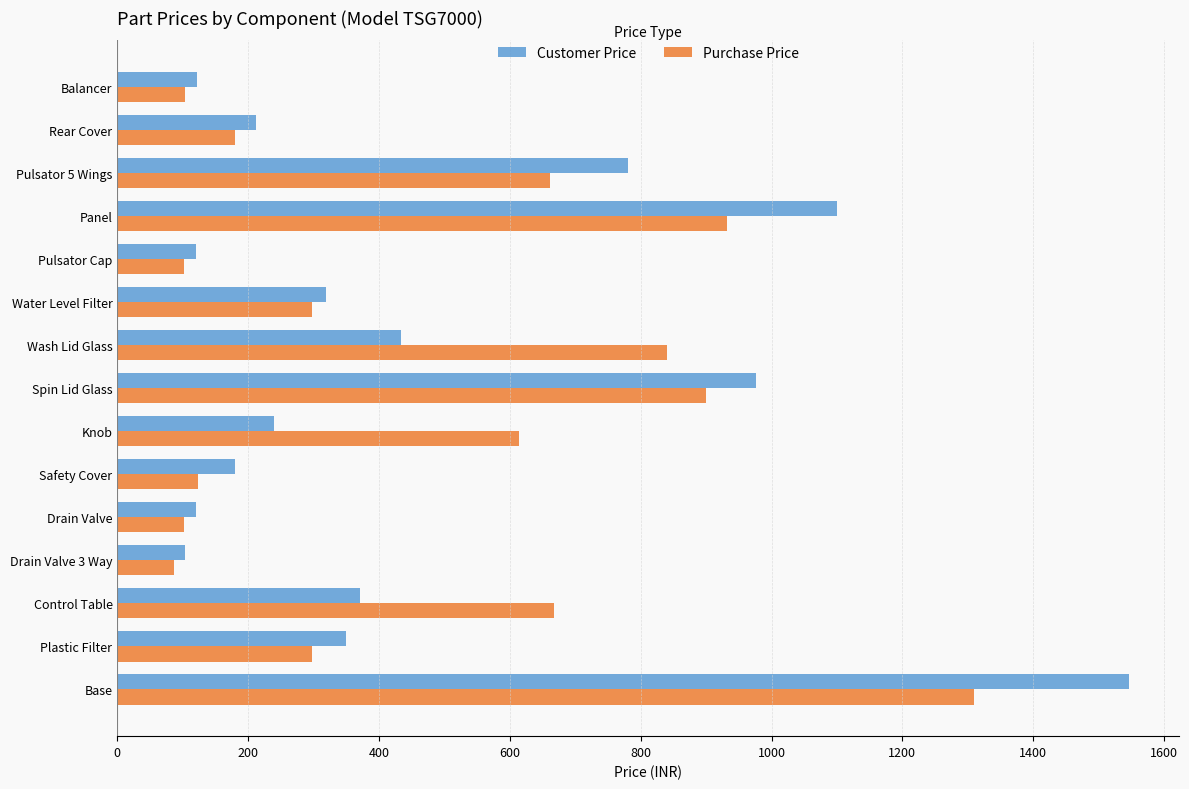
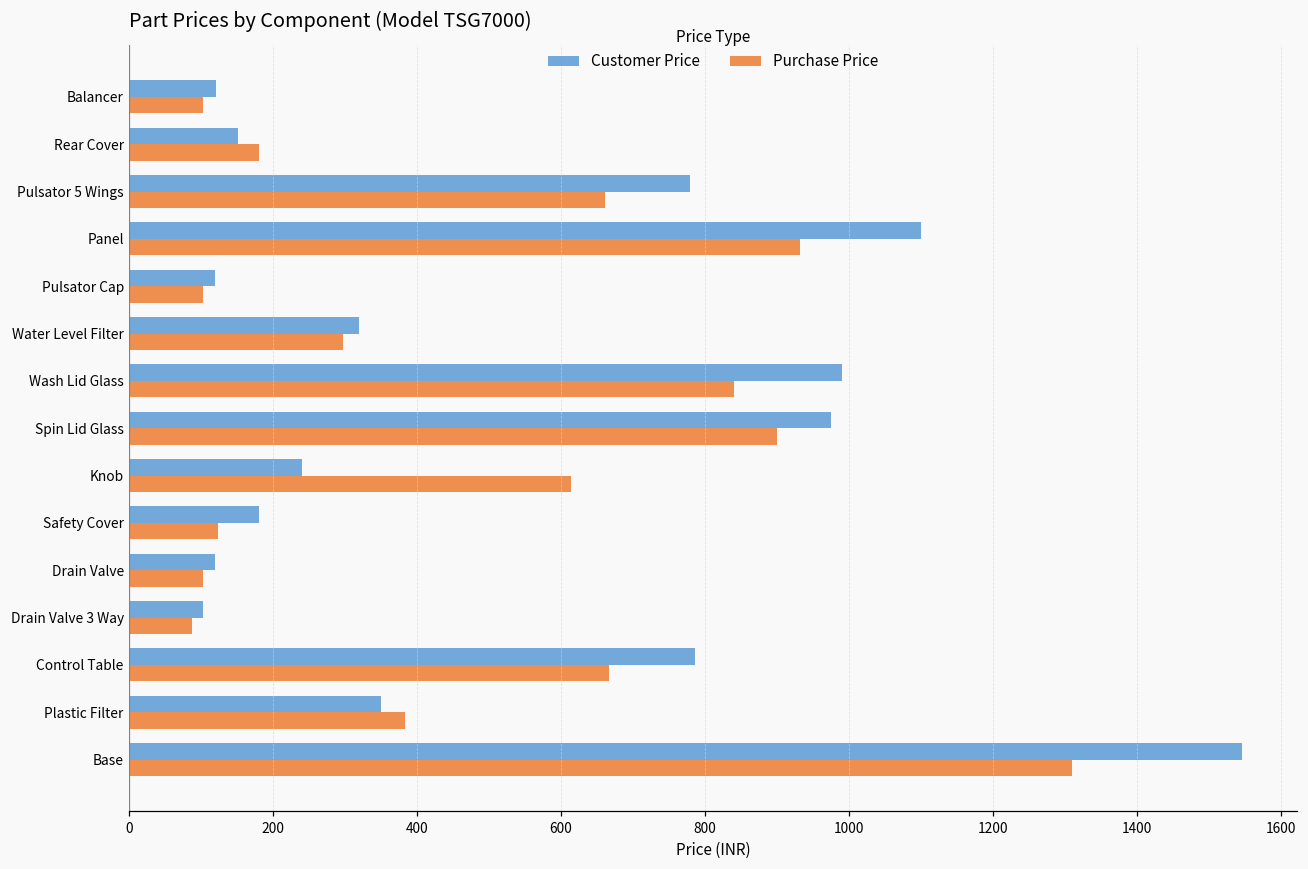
Customer Price, Rear Cover: 210 -> 150
Customer Price, Wash Lid Glass: 430 -> 990
Customer Price, Control Table: 370 -> 790
Purchase Price, Plastic Filter: 300 -> 380
